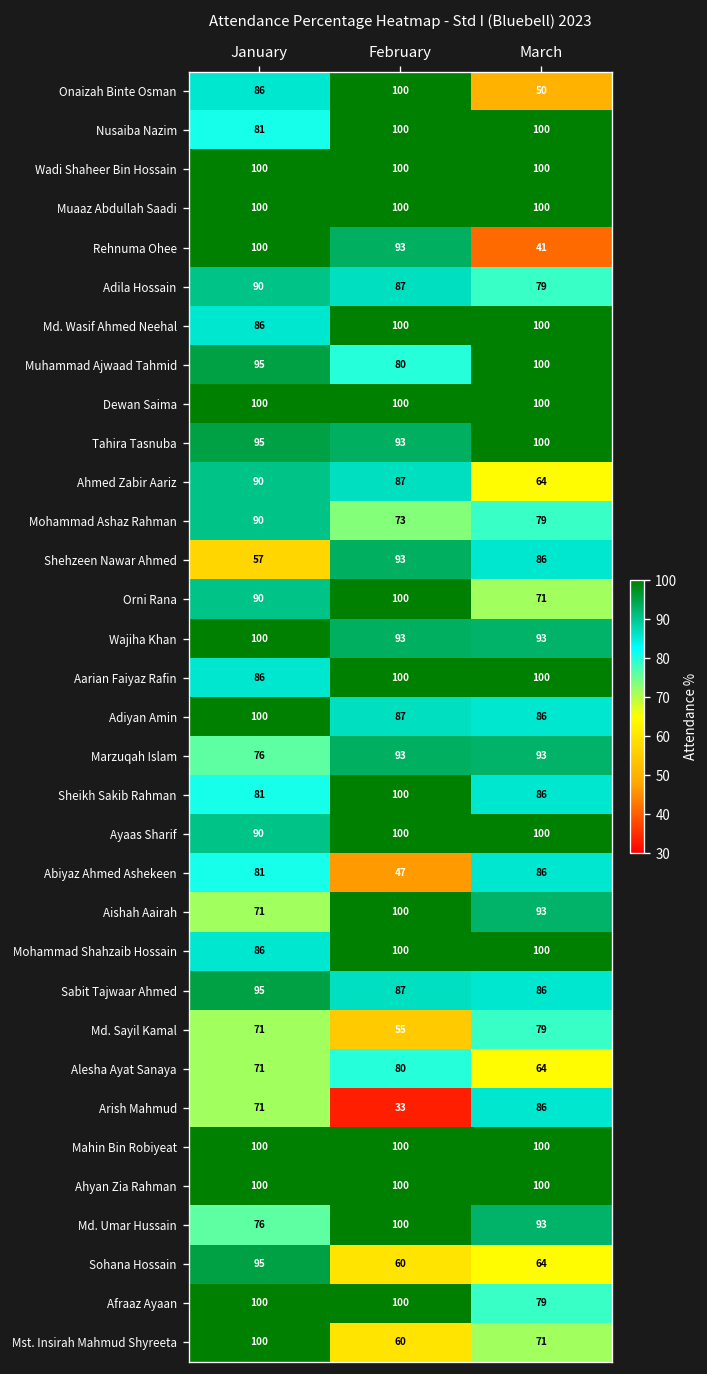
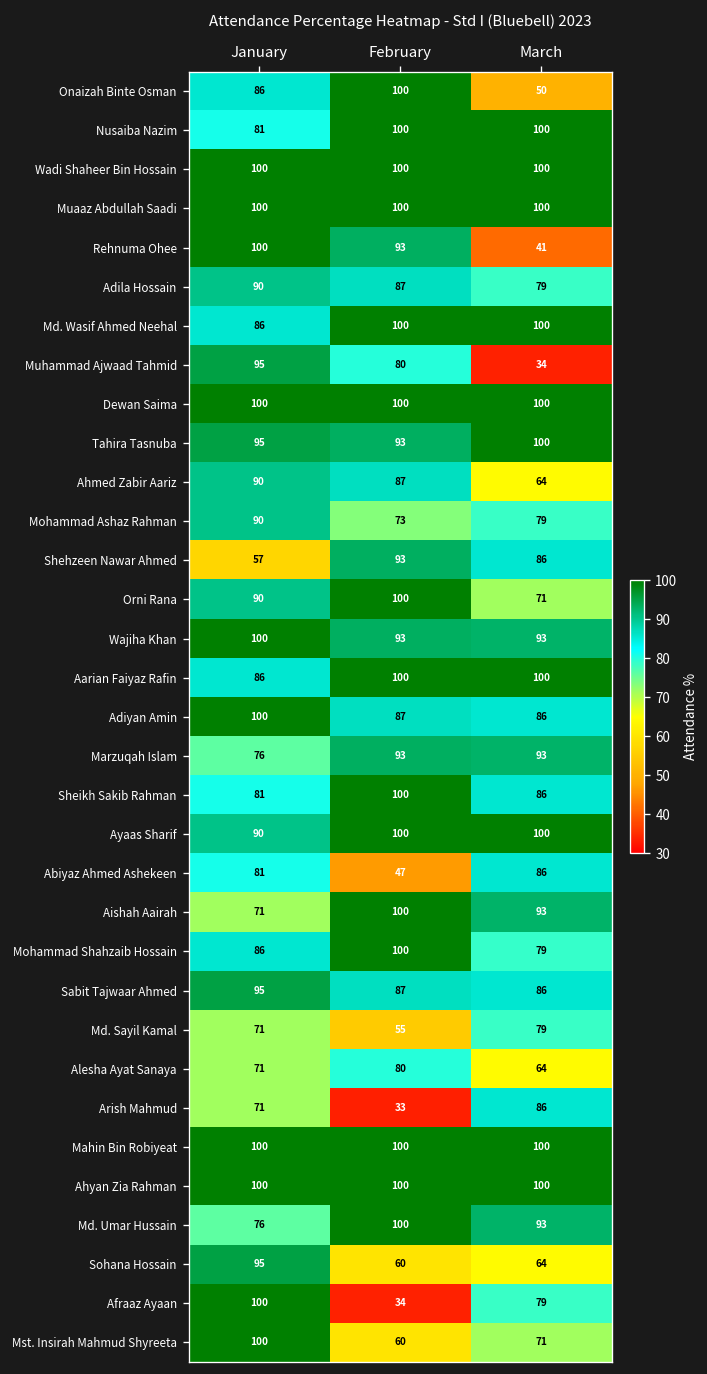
Muhammad Ajwaad Tahmid, March: 100 -> 34
Mohammad Shahzaib Hossain, March: 100 -> 79
Afraaz Ayaan, February: 100 -> 34
